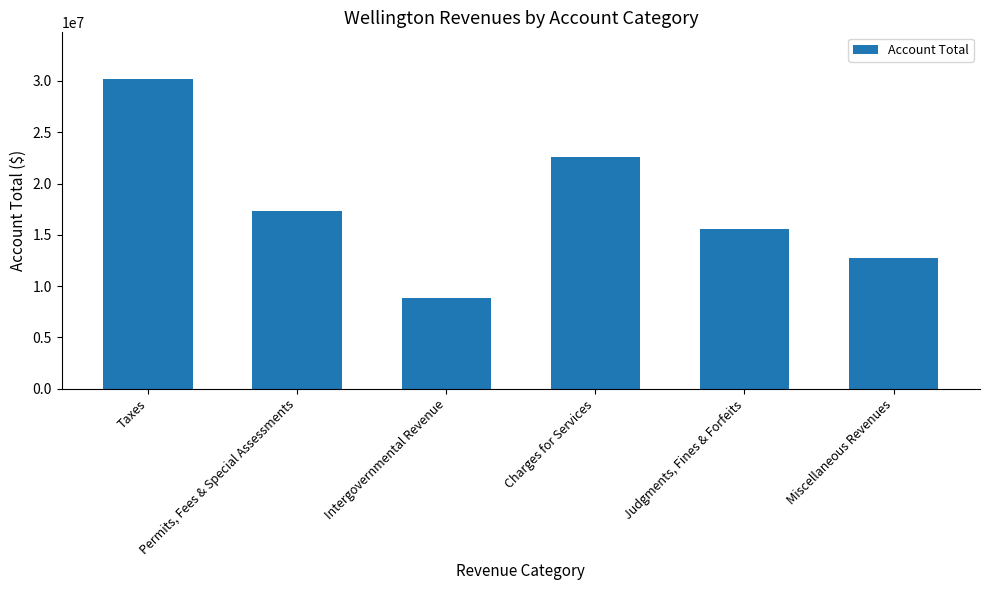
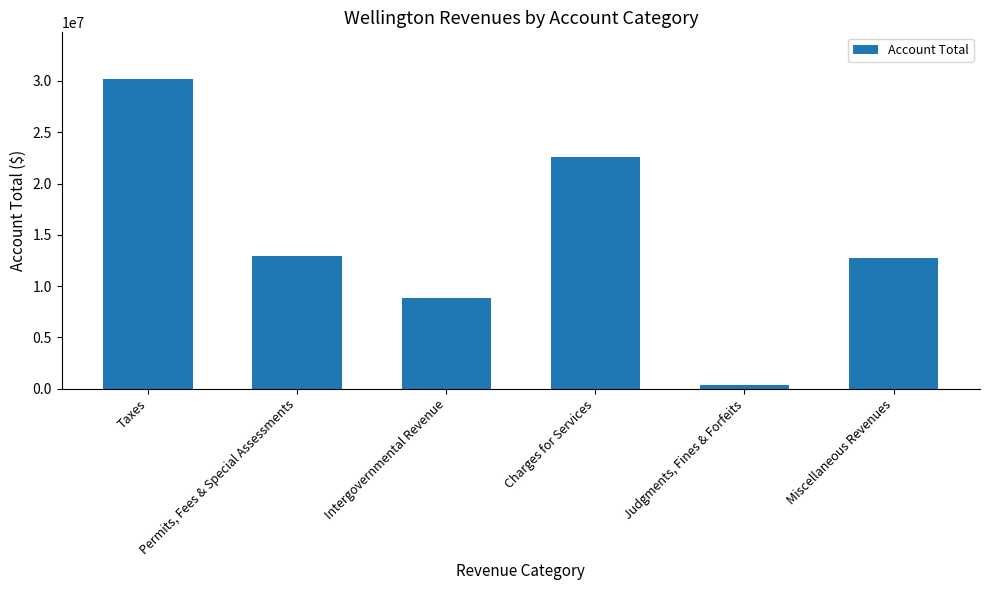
Permits, Fees & Special Assessments: 17300000 -> 13000000
Judgments, Fines & Forfeits: 15600000 -> 300000
